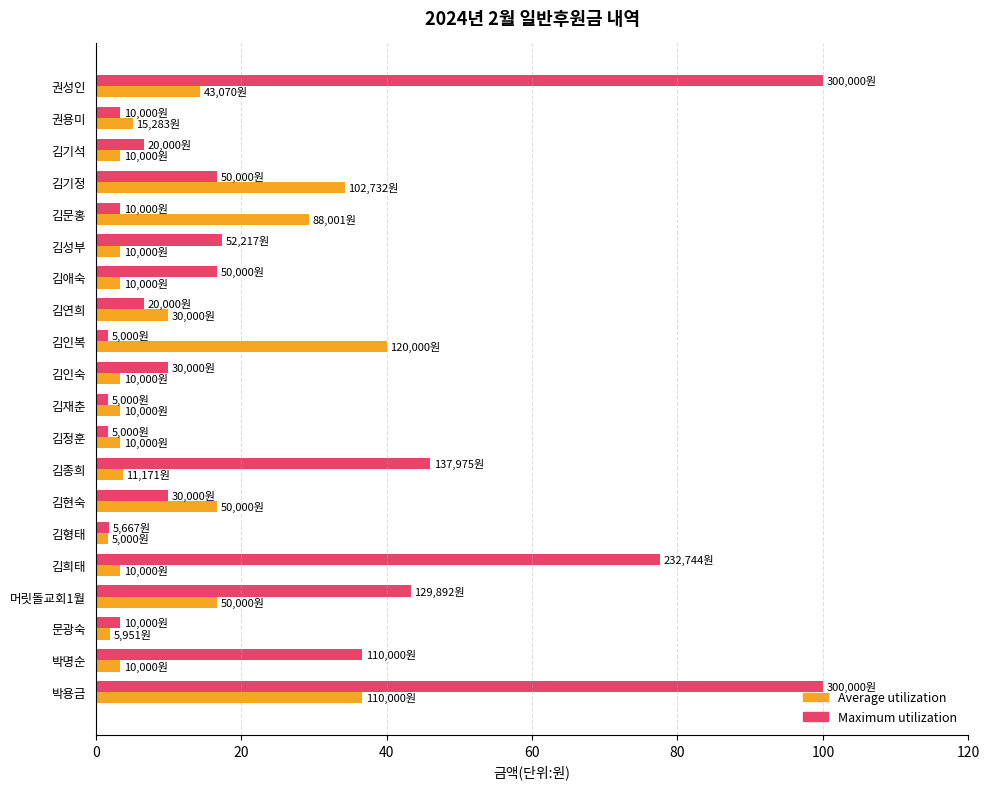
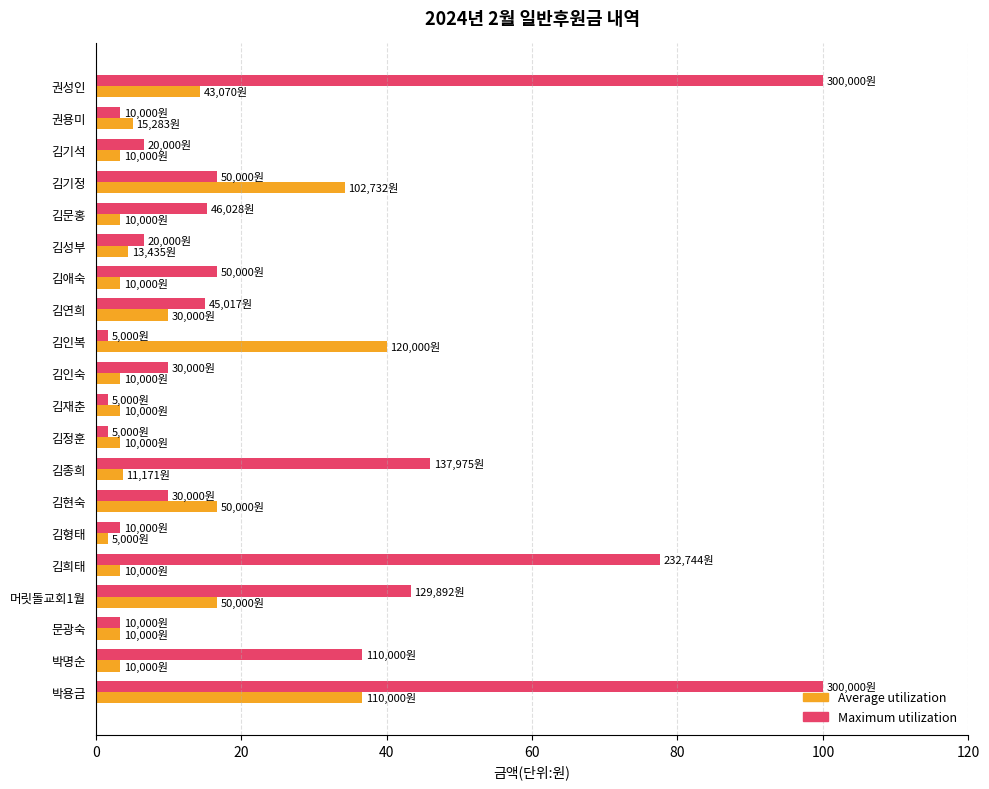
Maximum utilization, 김문홍: 10,000원 -> 46,028원
Average utilization, 김문홍: 88,001원 -> 10,000원
Maximum utilization, 김성부: 52,217원 -> 20,000원
Average utilization, 김성부: 10,000원 -> 13,435원
Maximum utilization, 김연희: 20,000원 -> 45,017원
Maximum utilization, 김형태: 5,667원 -> 10,000원
Average utilization, 문광숙: 5,951원 -> 10,000원
